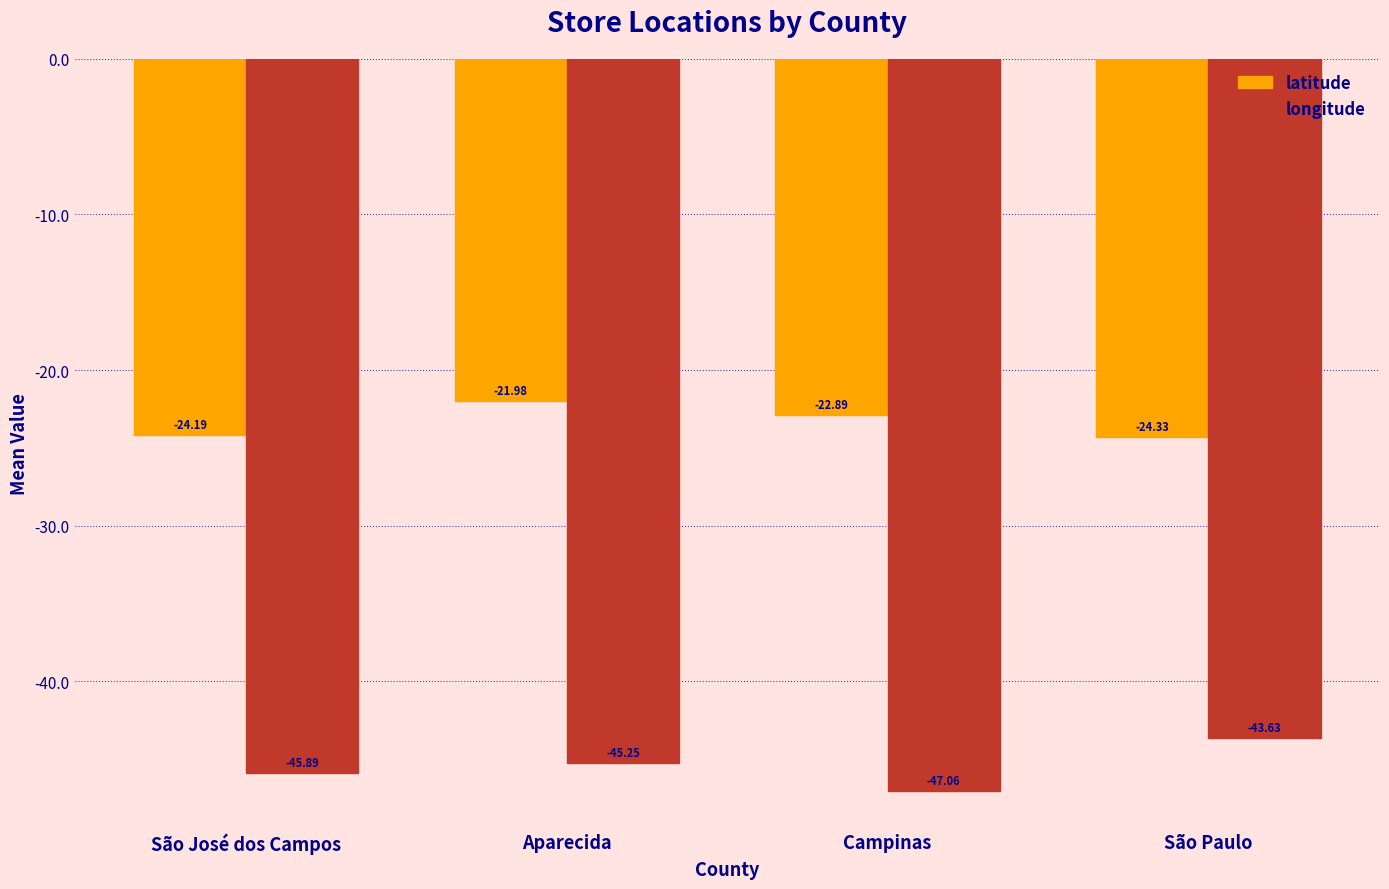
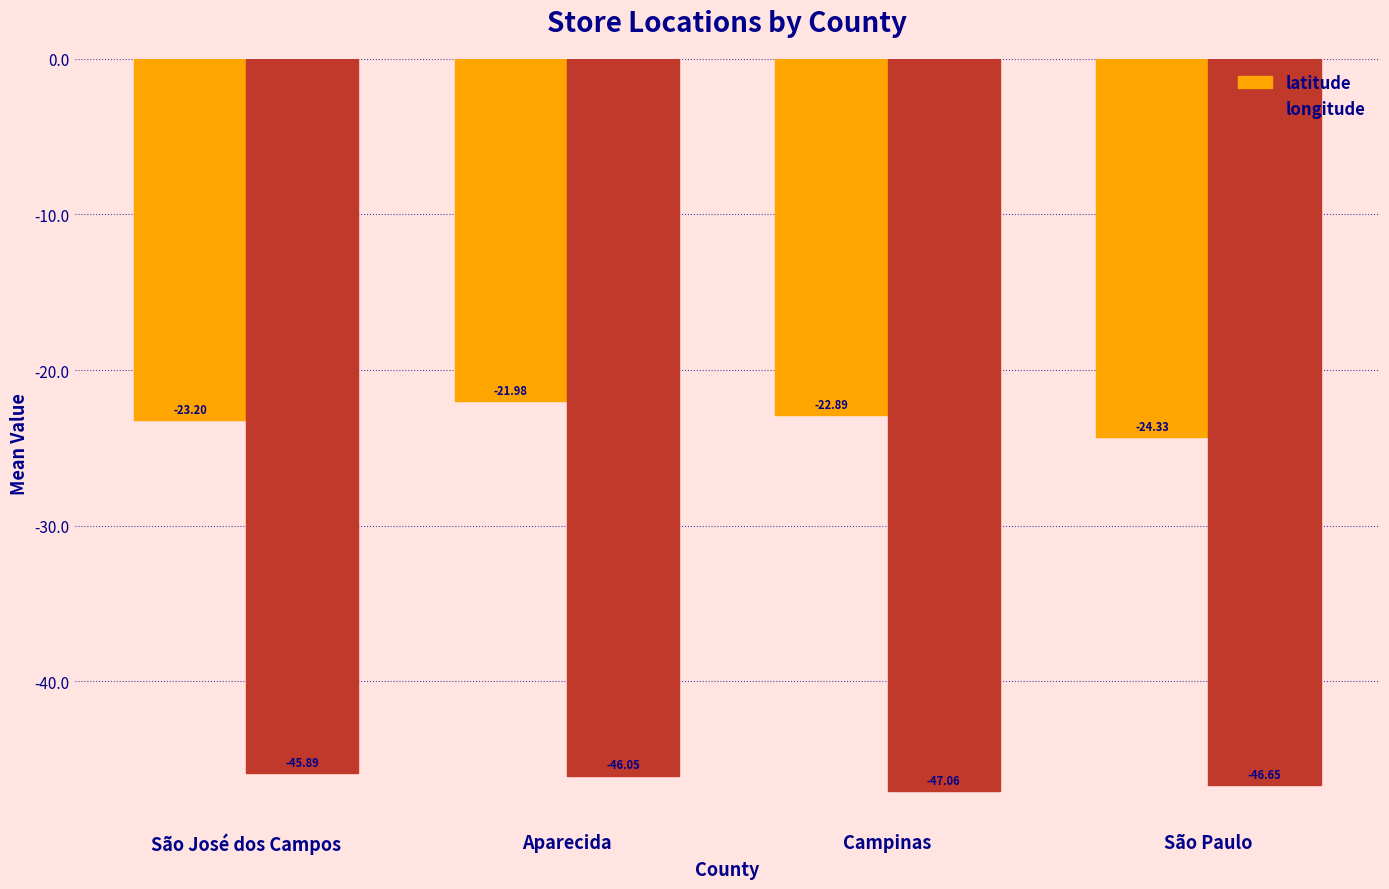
latitude, São José dos Campos: -24.19 -> -23.20
longitude, Aparecida: -45.25 -> -46.05
longitude, São Paulo: -43.63 -> -46.65
